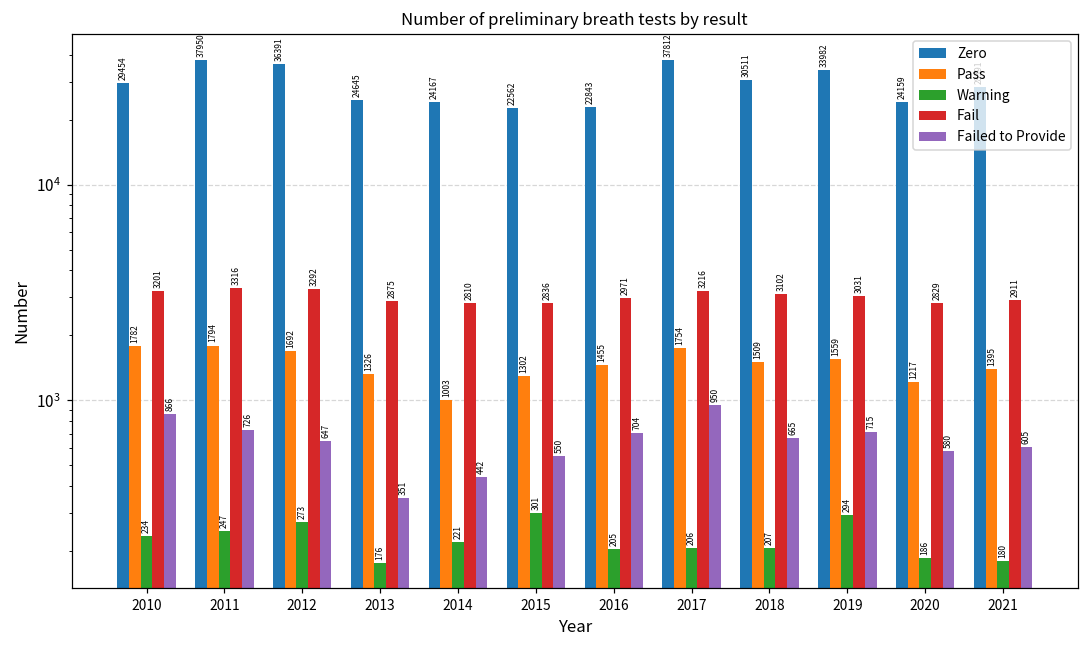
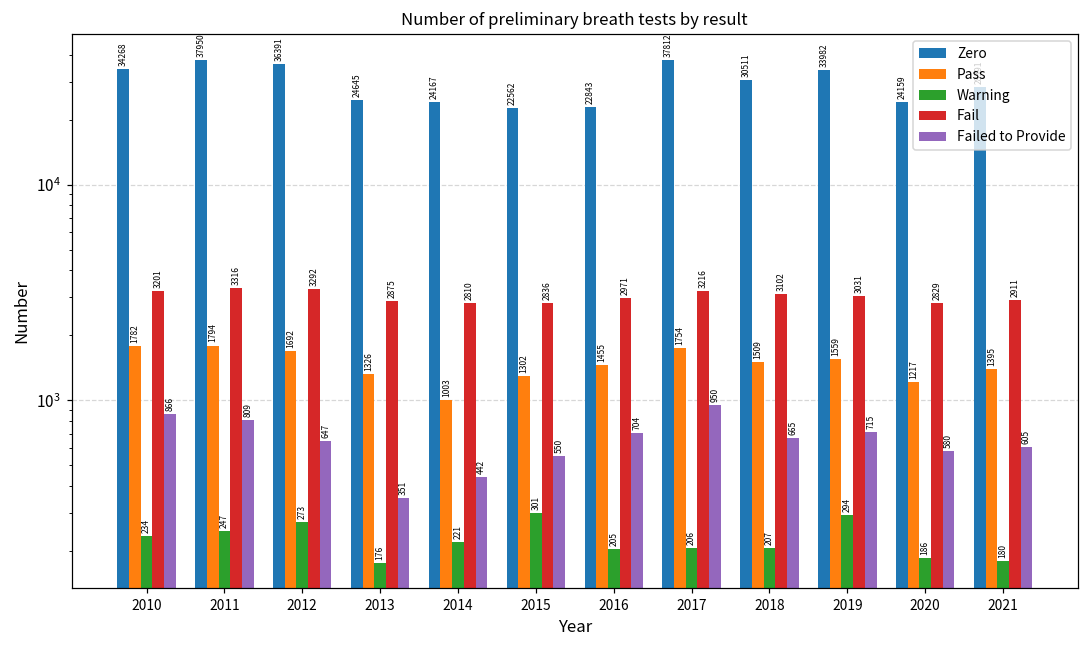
Zero, 2010: 29454 -> 34268
Failed to Provide, 2011: 726 -> 809
